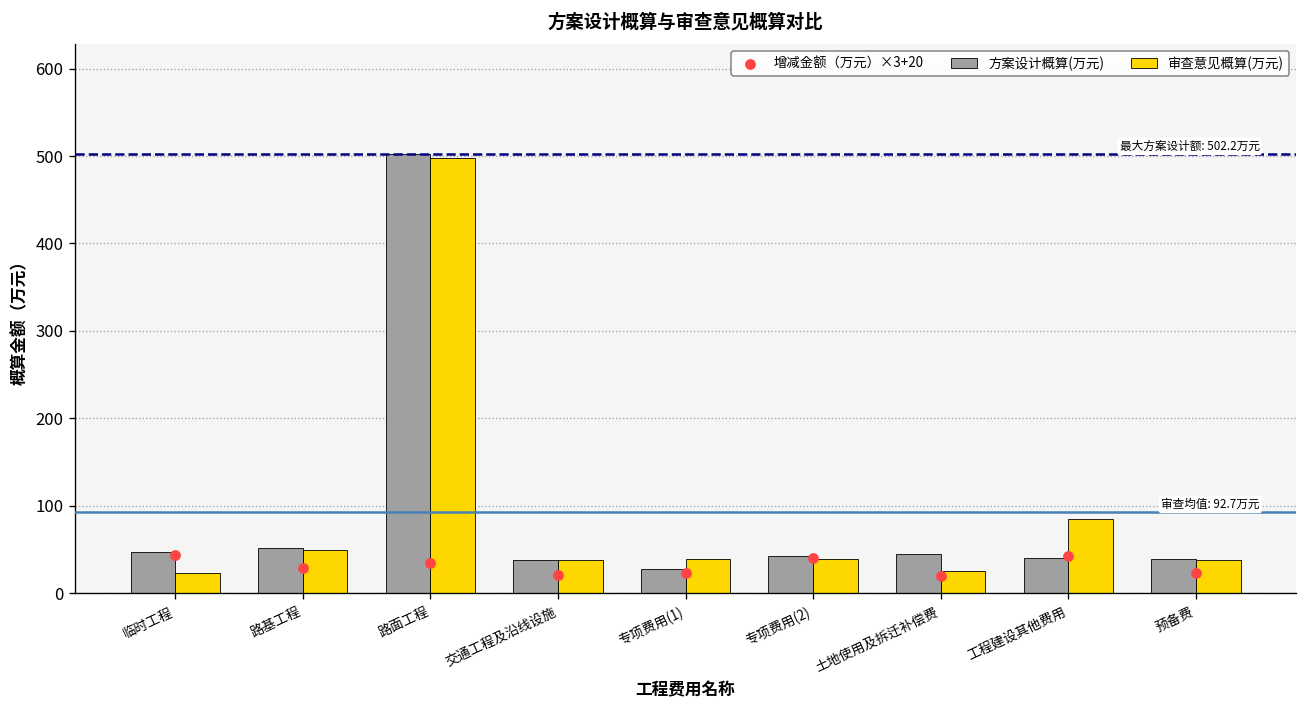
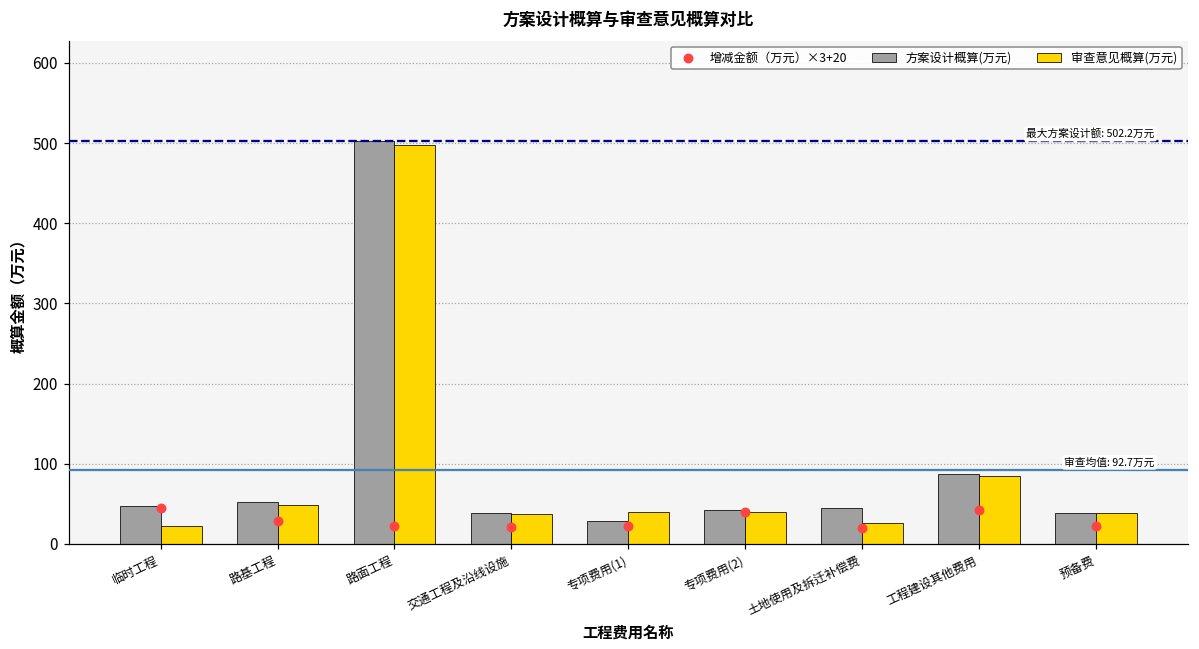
增减金额（万元）×3+20, 路面工程: 30 -> 20
方案设计概算(万元), 工程建设其他费用: 40 -> 90
